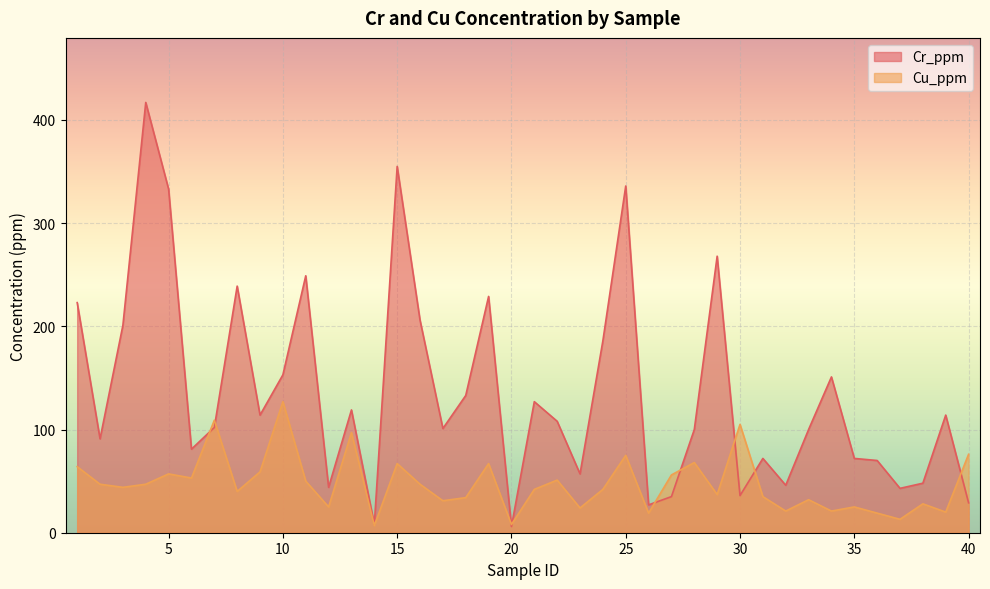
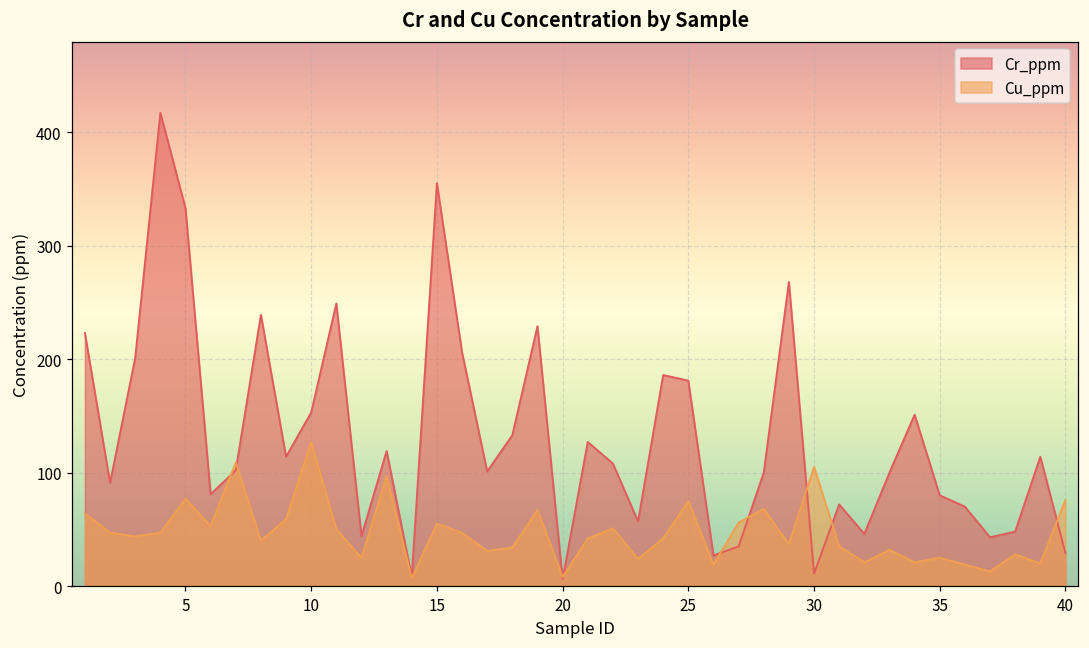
Cu_ppm, 5: 57 -> 77
Cu_ppm, 15: 67 -> 55
Cr_ppm, 25: 336 -> 181
Cr_ppm, 30: 36 -> 11
Cr_ppm, 35: 72 -> 80
